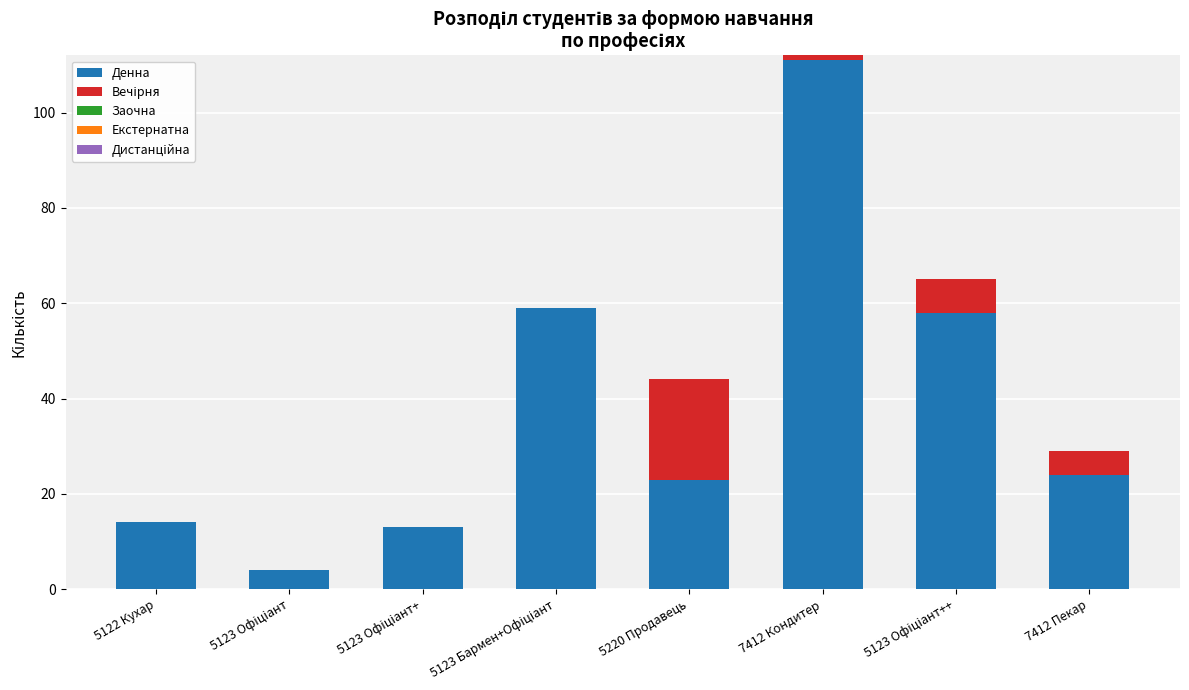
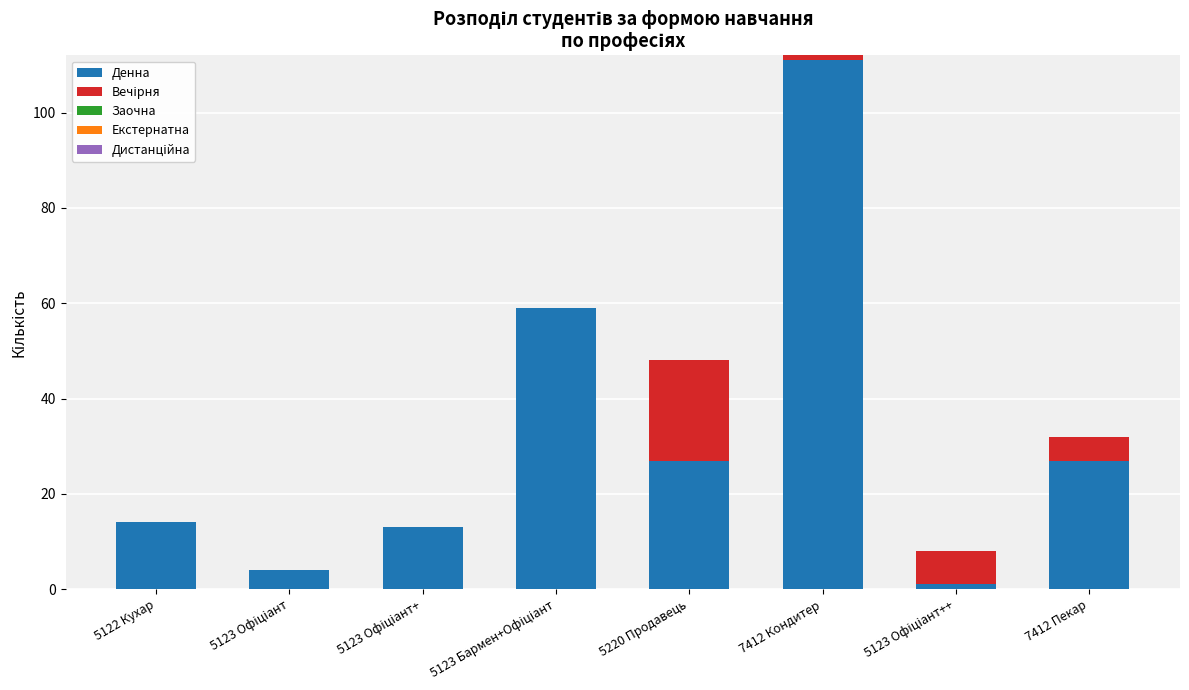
Денна, 5220 Продавець: 23 -> 27
Денна, 5123 Офіціант++: 58 -> 1
Денна, 7412 Пекар: 24 -> 27
